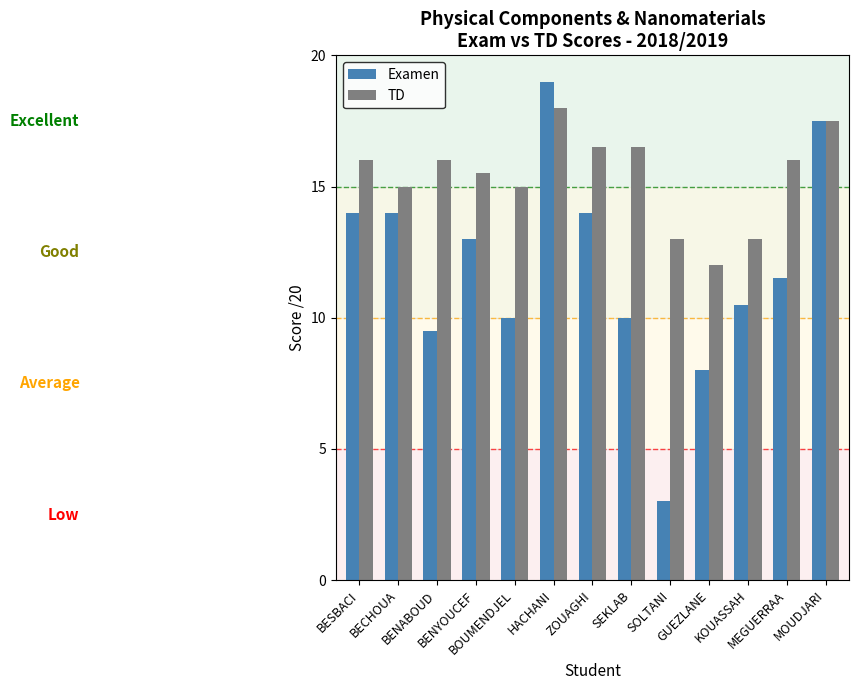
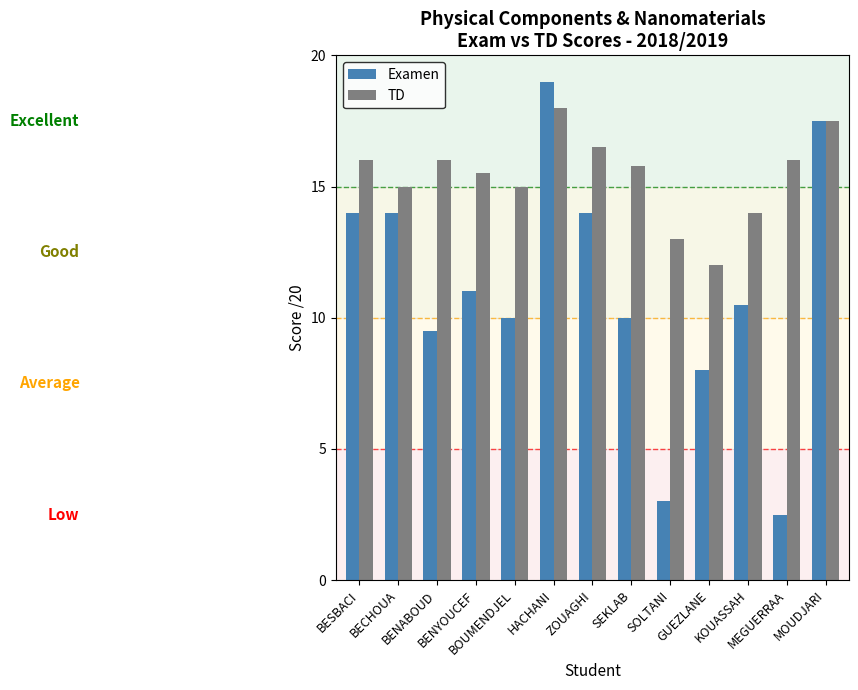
Examen, BENYOUCEF: 13 -> 11
TD, SEKLAB: 16.5 -> 15.8
TD, KOUASSAH: 13 -> 14
Examen, MEGUERRAA: 11.5 -> 2.5
